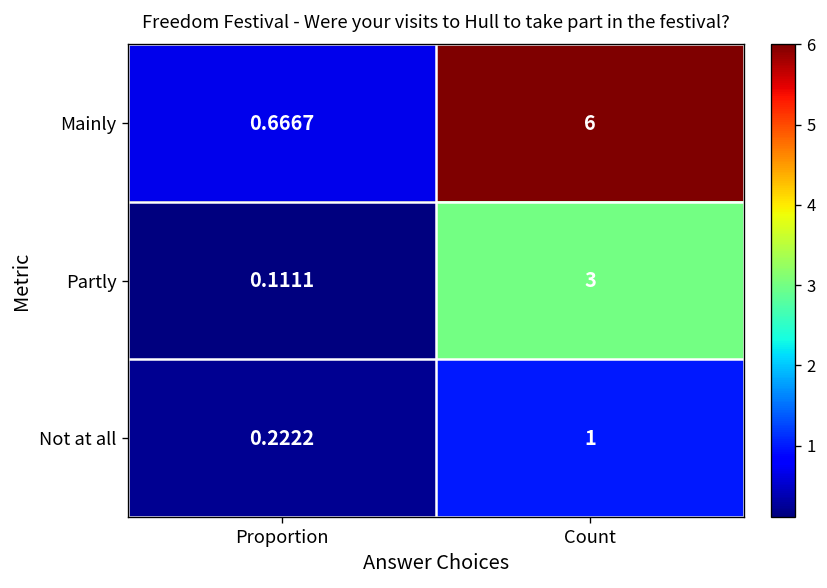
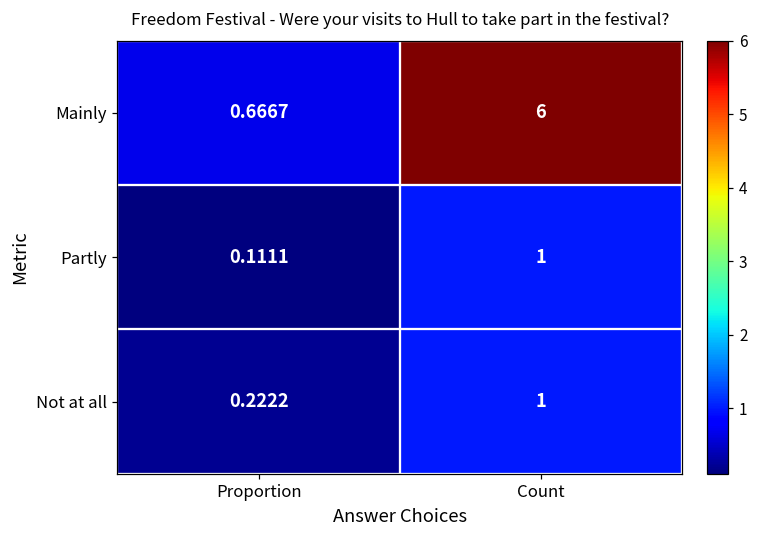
Partly, Count: 3 -> 1
